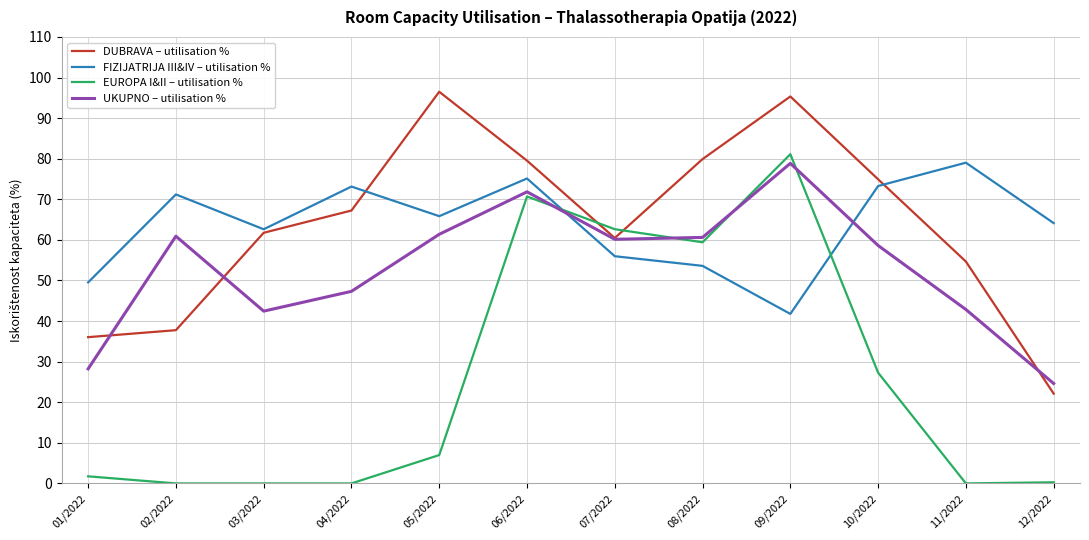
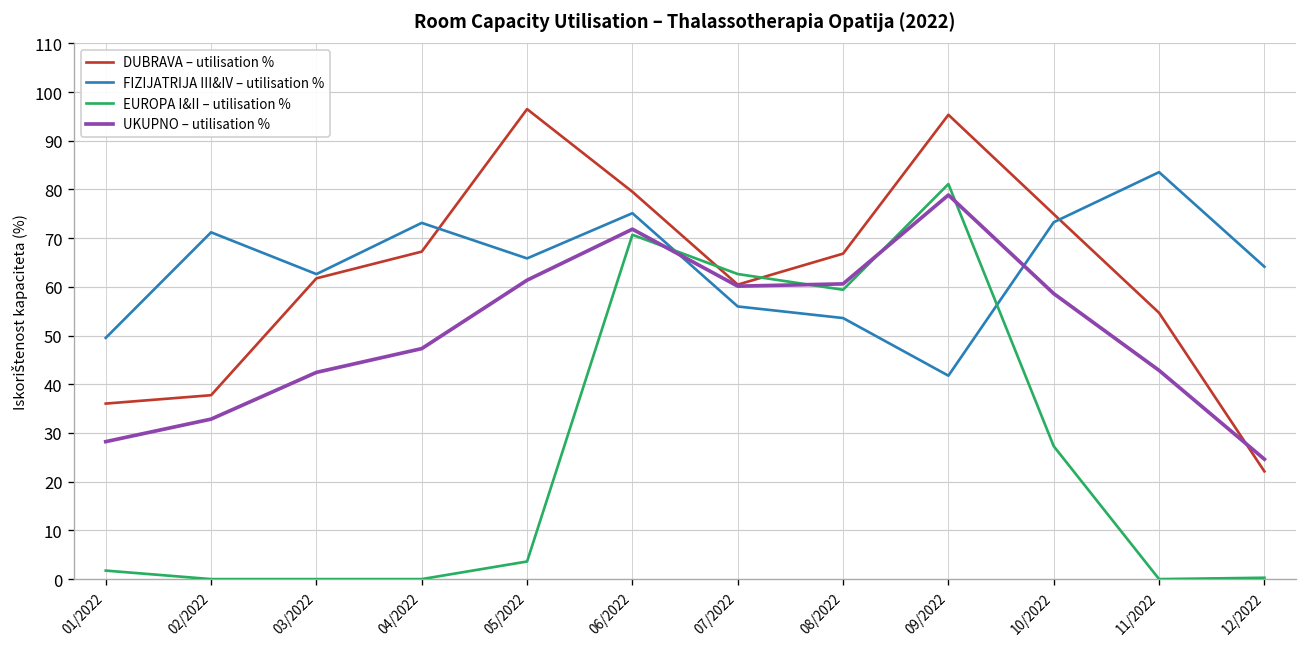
UKUPNO – utilisation %, 02/2022: 61 -> 33
EUROPA I&II – utilisation %, 05/2022: 7 -> 4
DUBRAVA – utilisation %, 08/2022: 80 -> 67
FIZIJATRIJA III&IV – utilisation %, 11/2022: 79 -> 84
